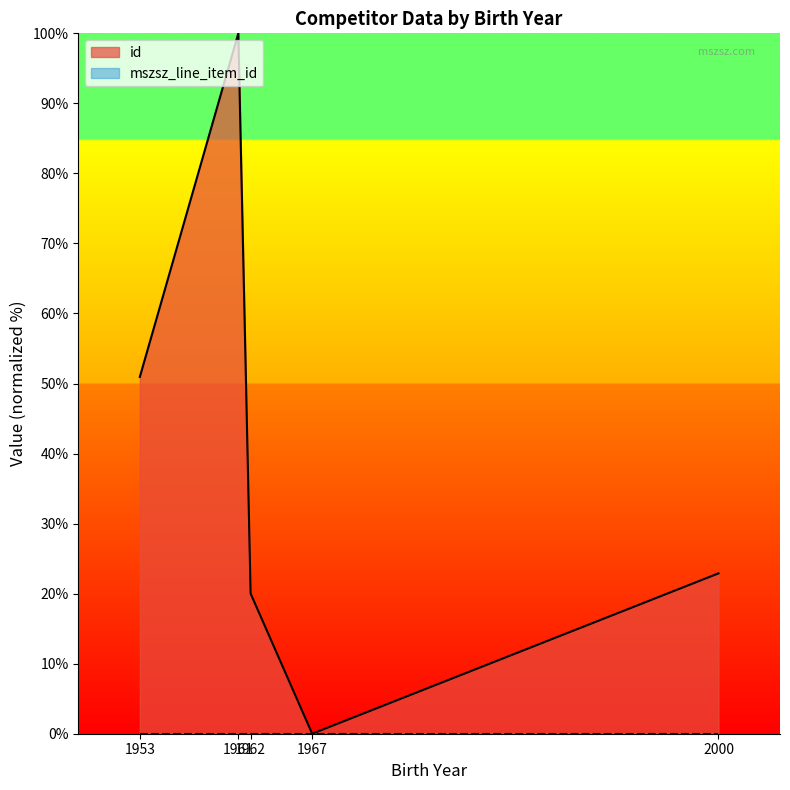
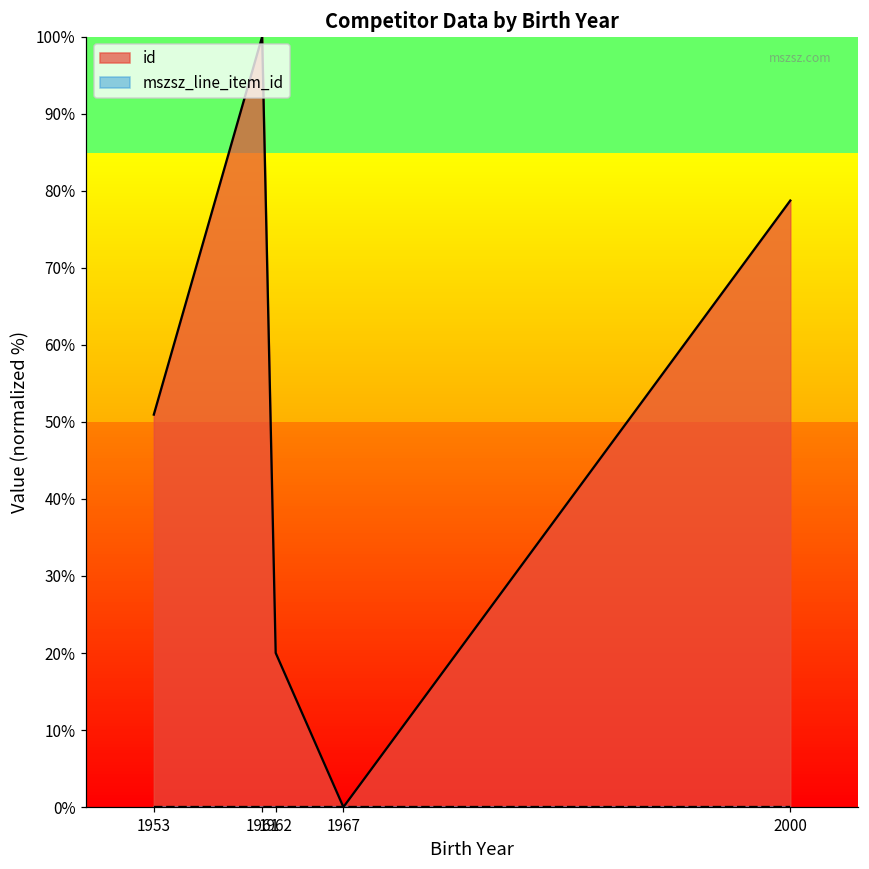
id, 2000: 23% -> 79%
